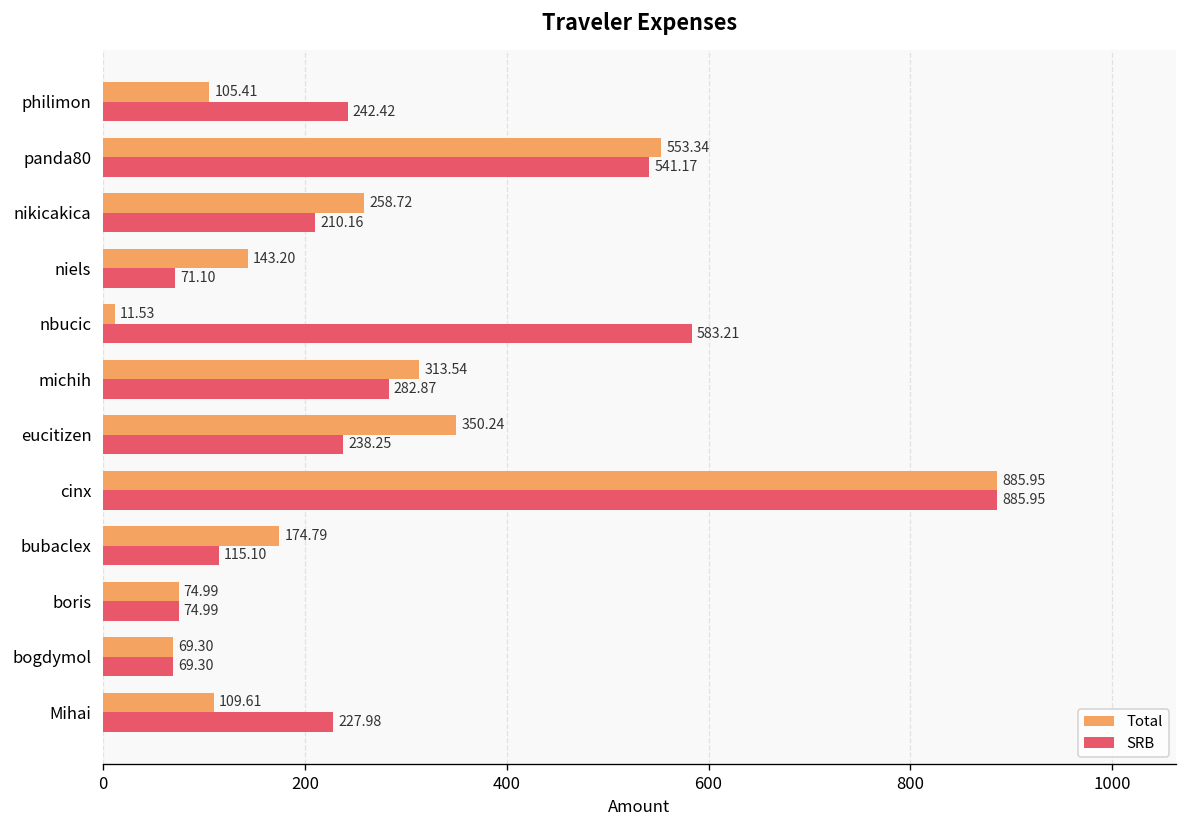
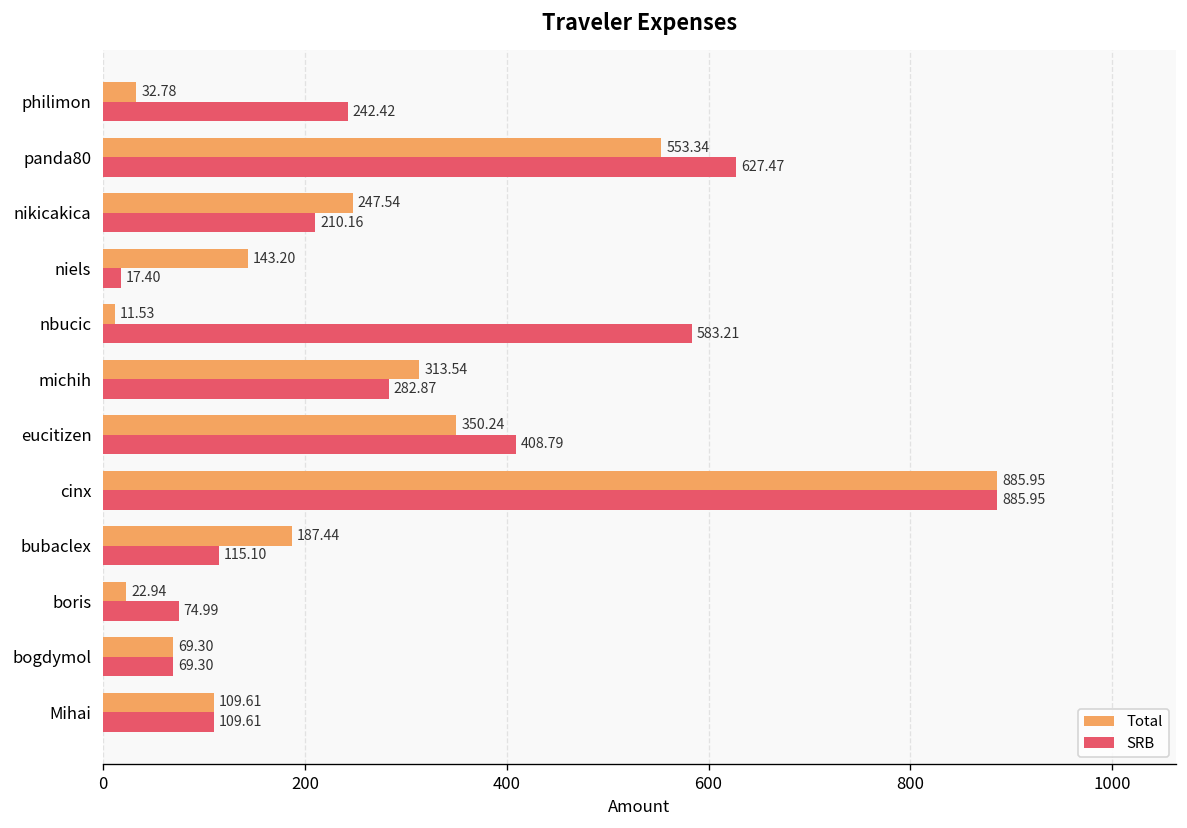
Total, philimon: 105.41 -> 32.78
SRB, panda80: 541.17 -> 627.47
Total, nikicakica: 258.72 -> 247.54
SRB, niels: 71.10 -> 17.40
SRB, eucitizen: 238.25 -> 408.79
Total, bubaclex: 174.79 -> 187.44
Total, boris: 74.99 -> 22.94
SRB, Mihai: 227.98 -> 109.61
